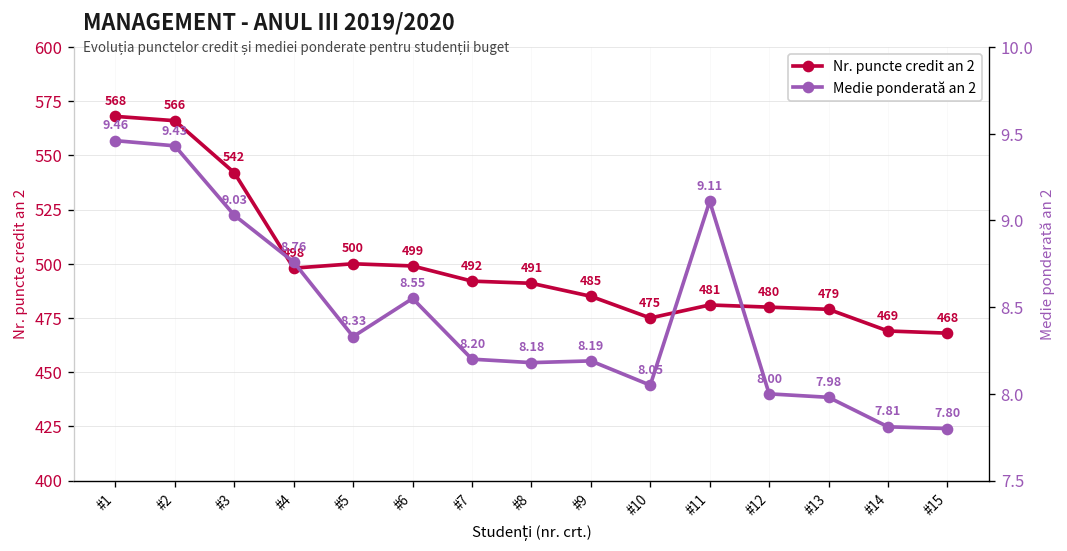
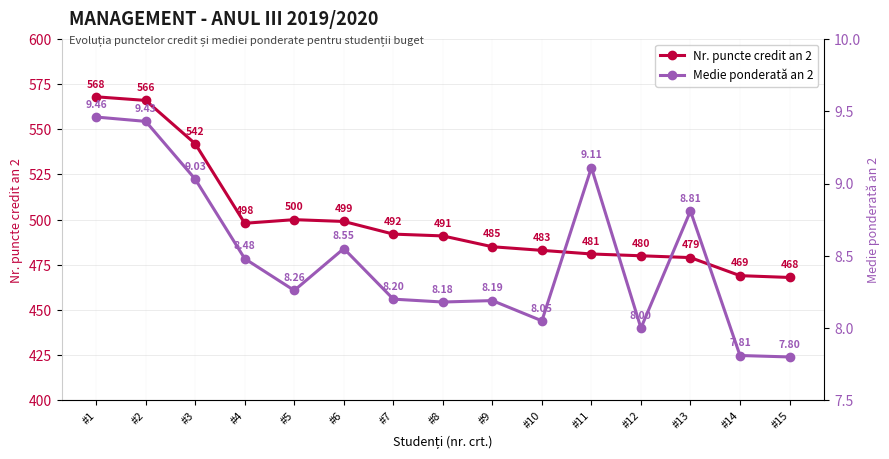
Nr. puncte credit an 2, #10: 475 -> 483
Medie ponderată an 2, #4: 8.76 -> 8.48
Medie ponderată an 2, #5: 8.33 -> 8.26
Medie ponderată an 2, #13: 7.98 -> 8.81
